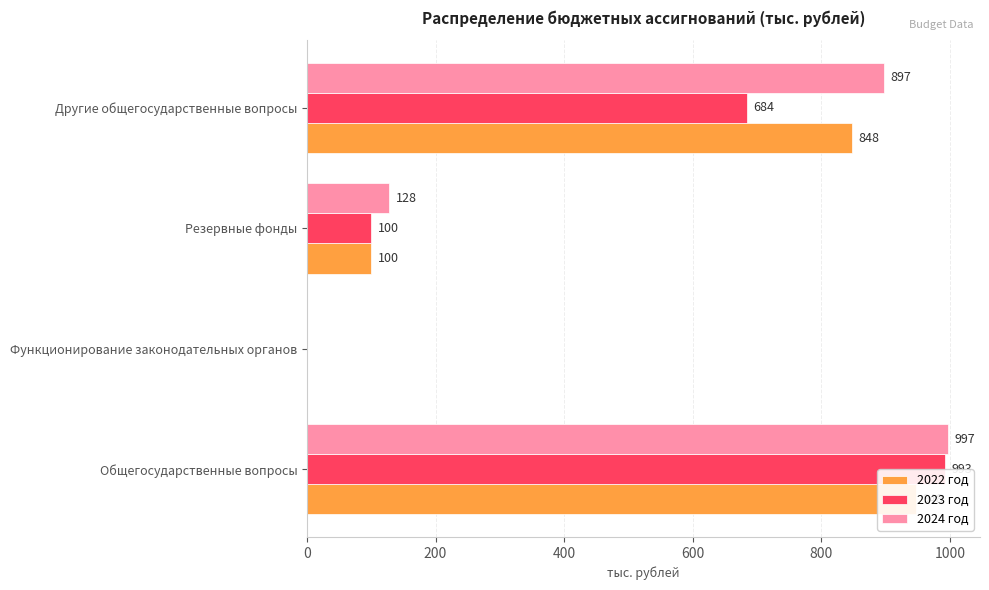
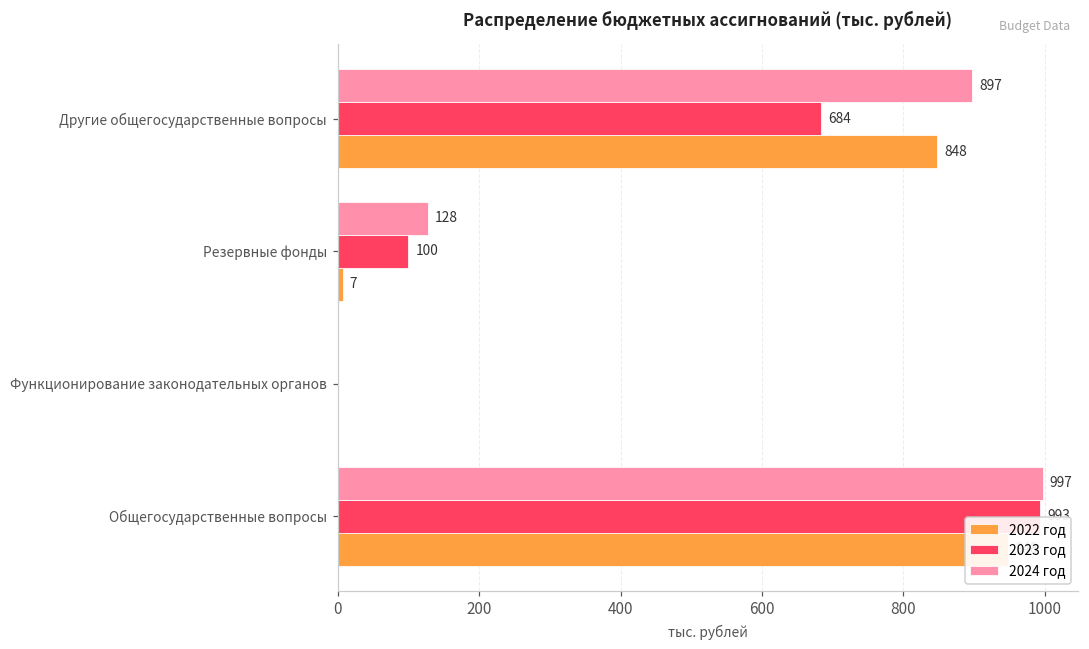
2022 год, Резервные фонды: 100 -> 7
